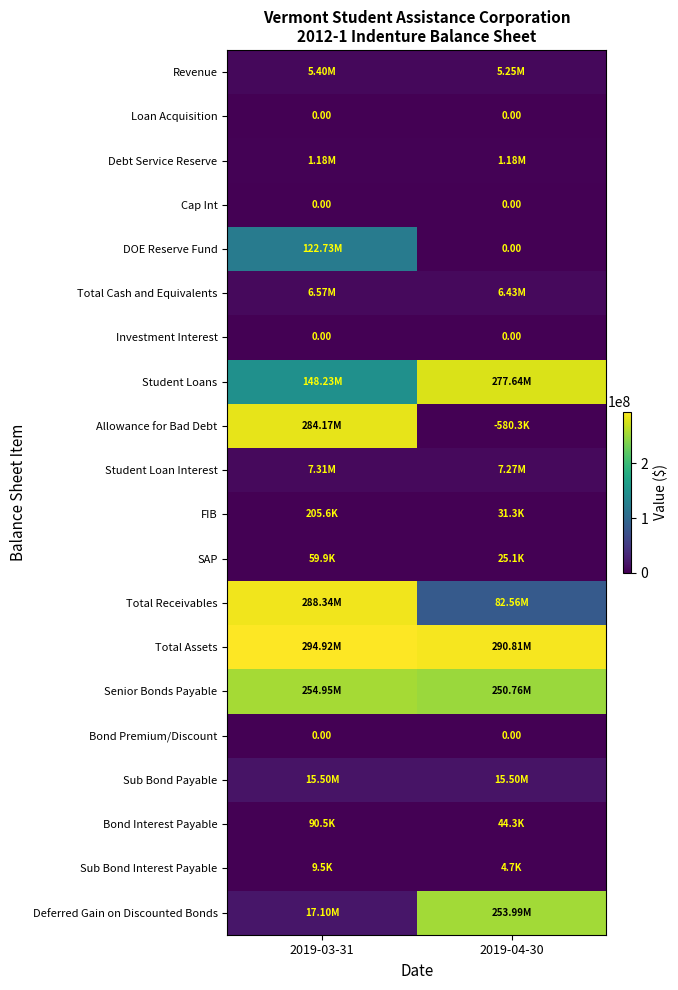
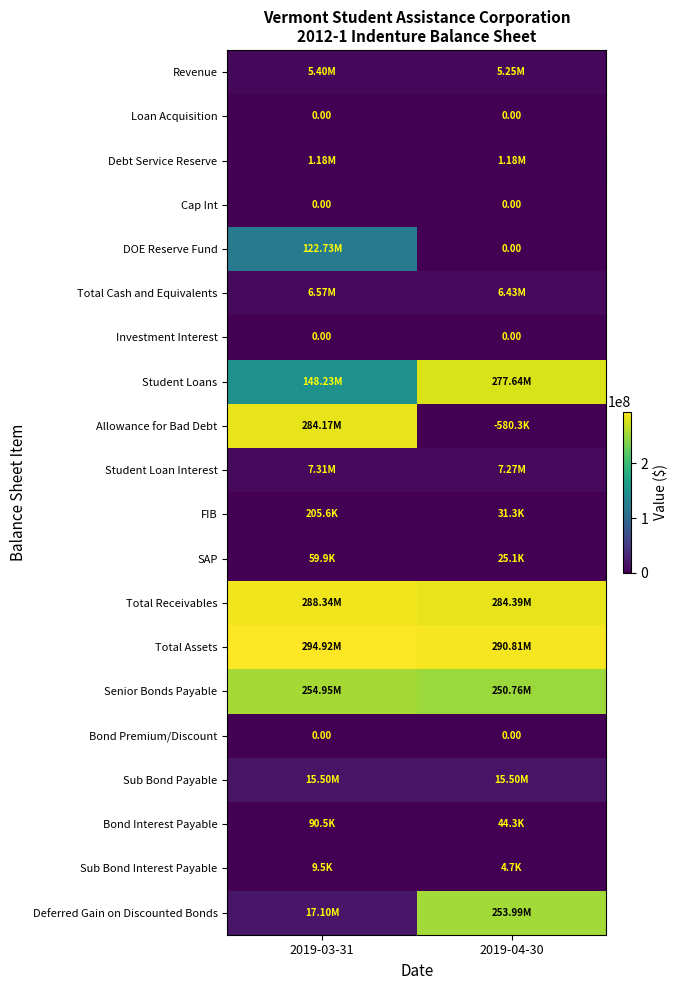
Total Receivables, 2019-04-30: 82.56M -> 284.39M
